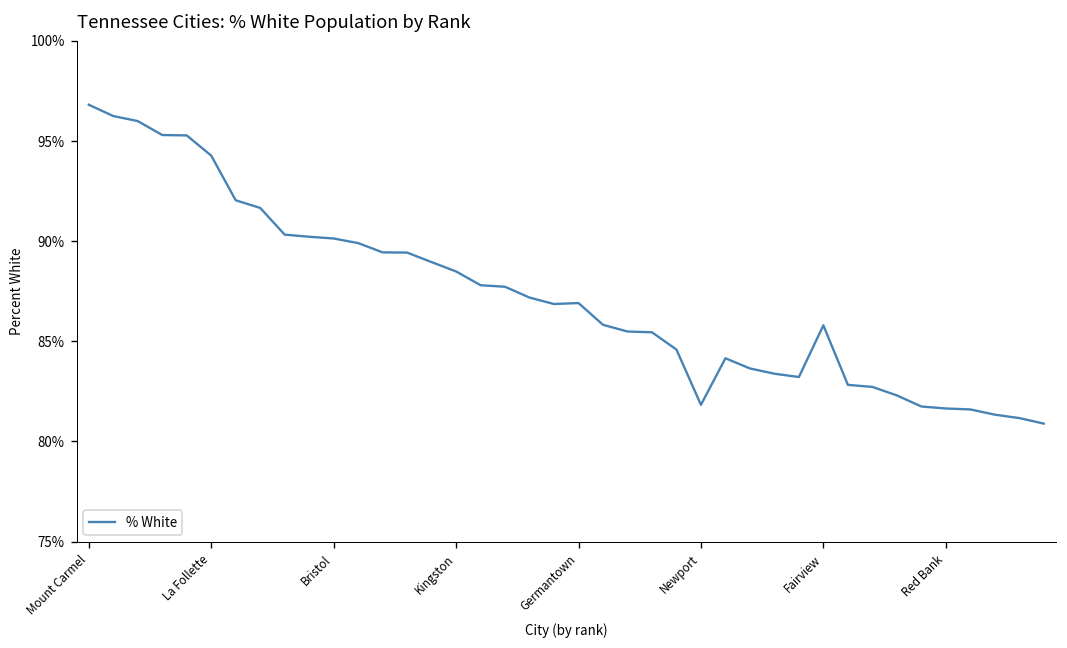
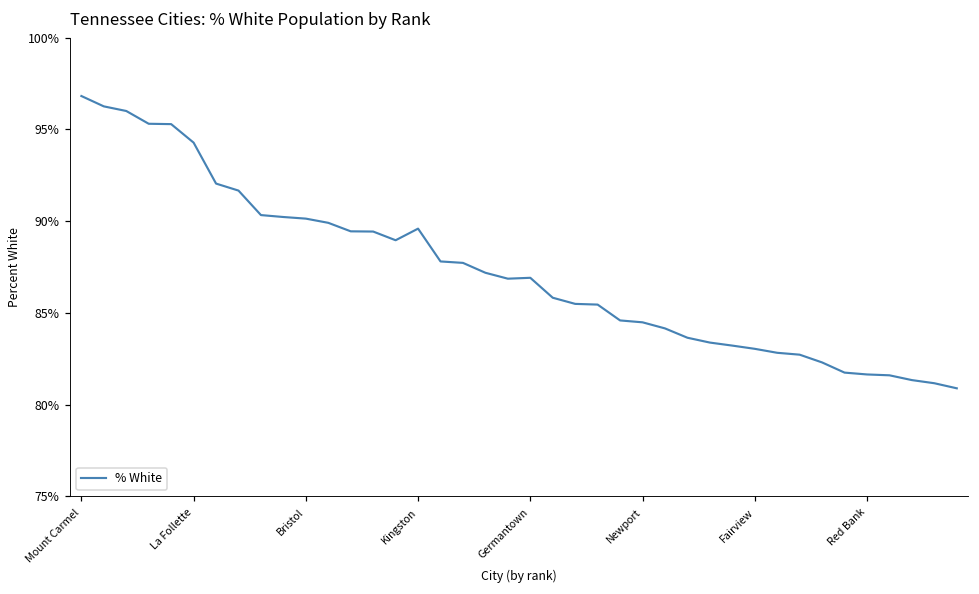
Kingston: 88.5% -> 89.6%
Newport: 81.8% -> 84.5%
Fairview: 85.8% -> 83.0%
